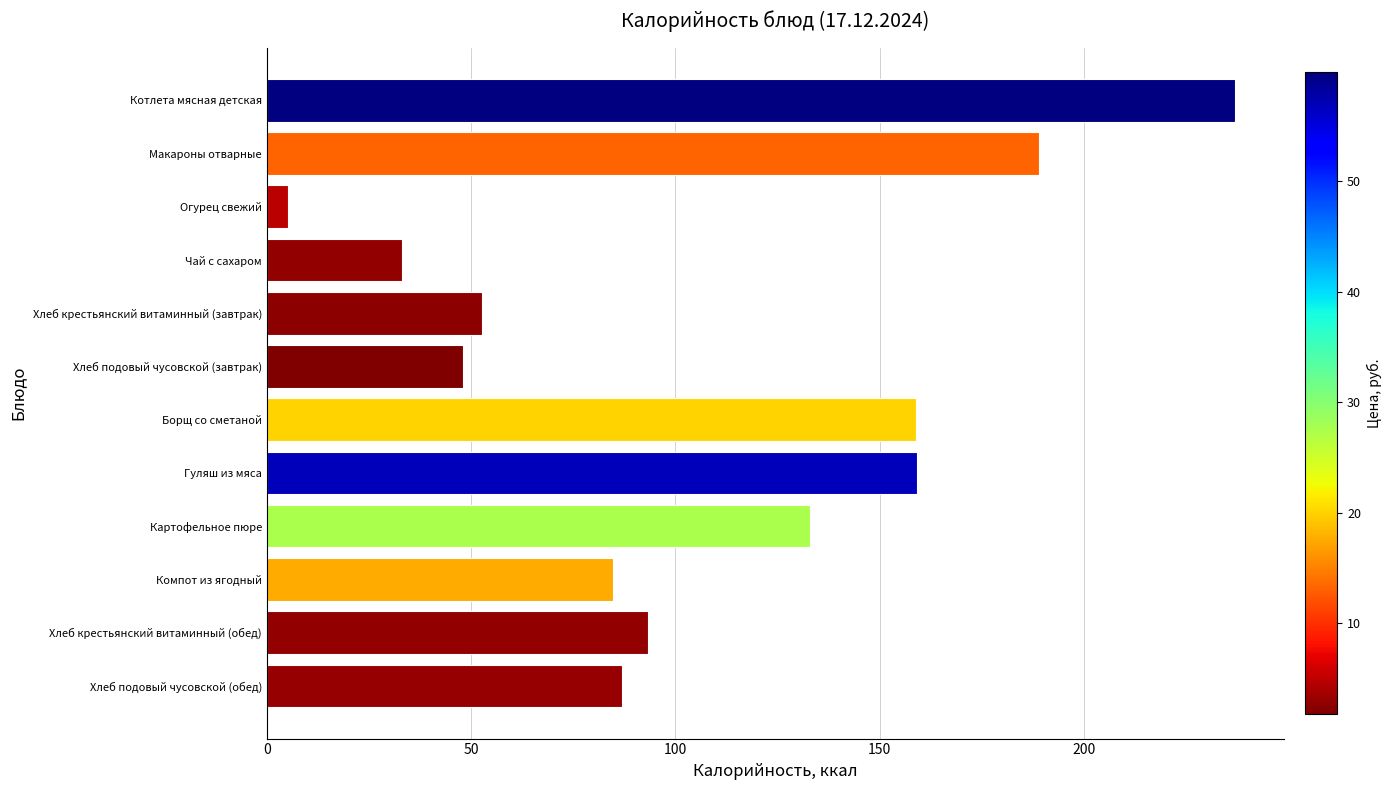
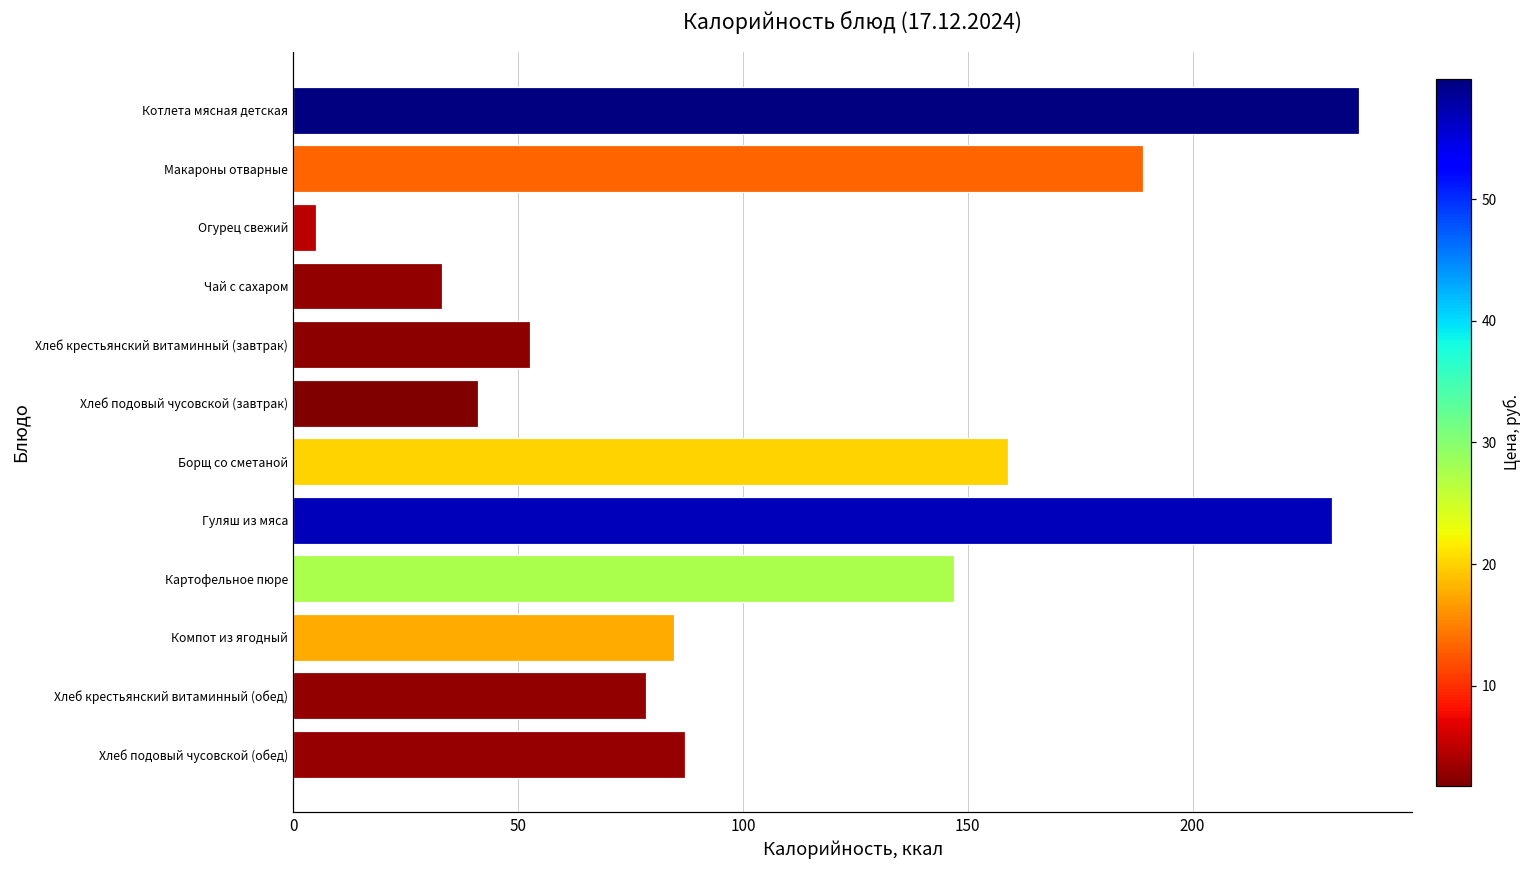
Хлеб подовый чусовской (завтрак): 48 -> 41
Гуляш из мяса: 159 -> 231
Картофельное пюре: 133 -> 147
Хлеб крестьянский витаминный (обед): 93 -> 78
